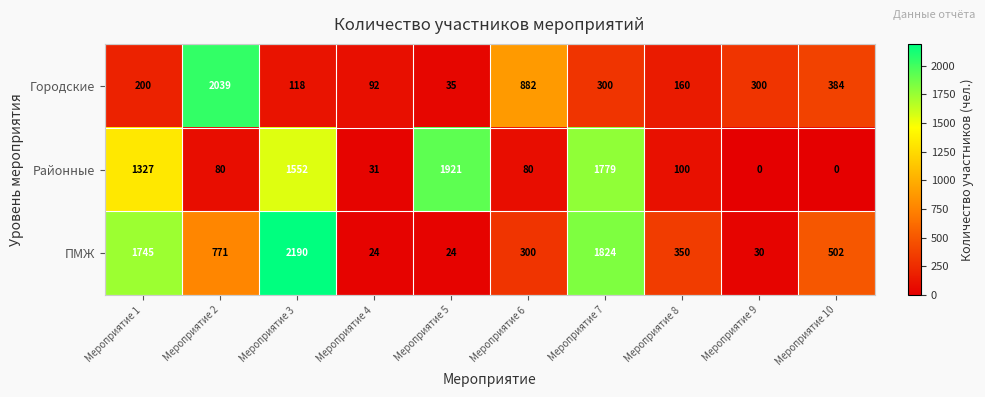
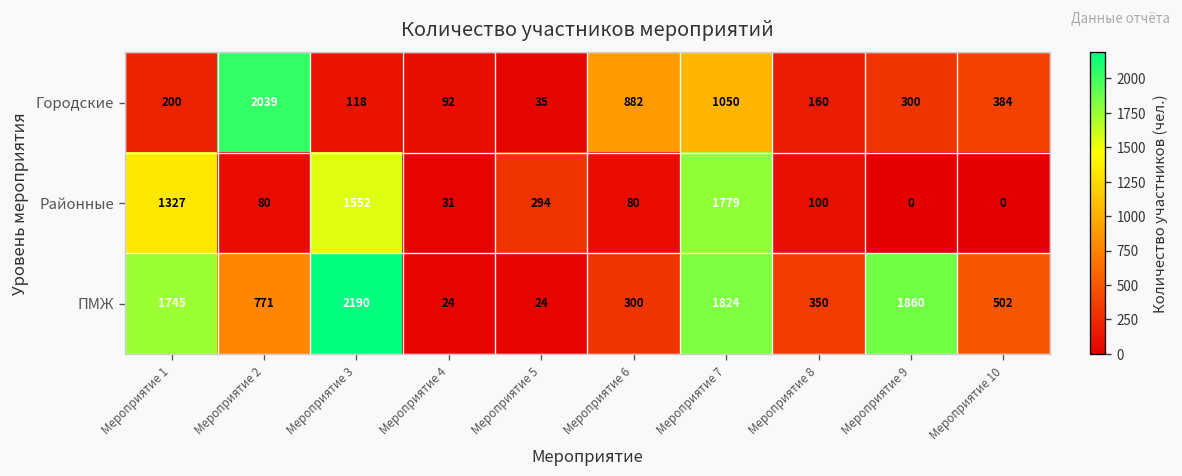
Городские, Мероприятие 7: 300 -> 1050
Районные, Мероприятие 5: 1921 -> 294
ПМЖ, Мероприятие 9: 30 -> 1860
